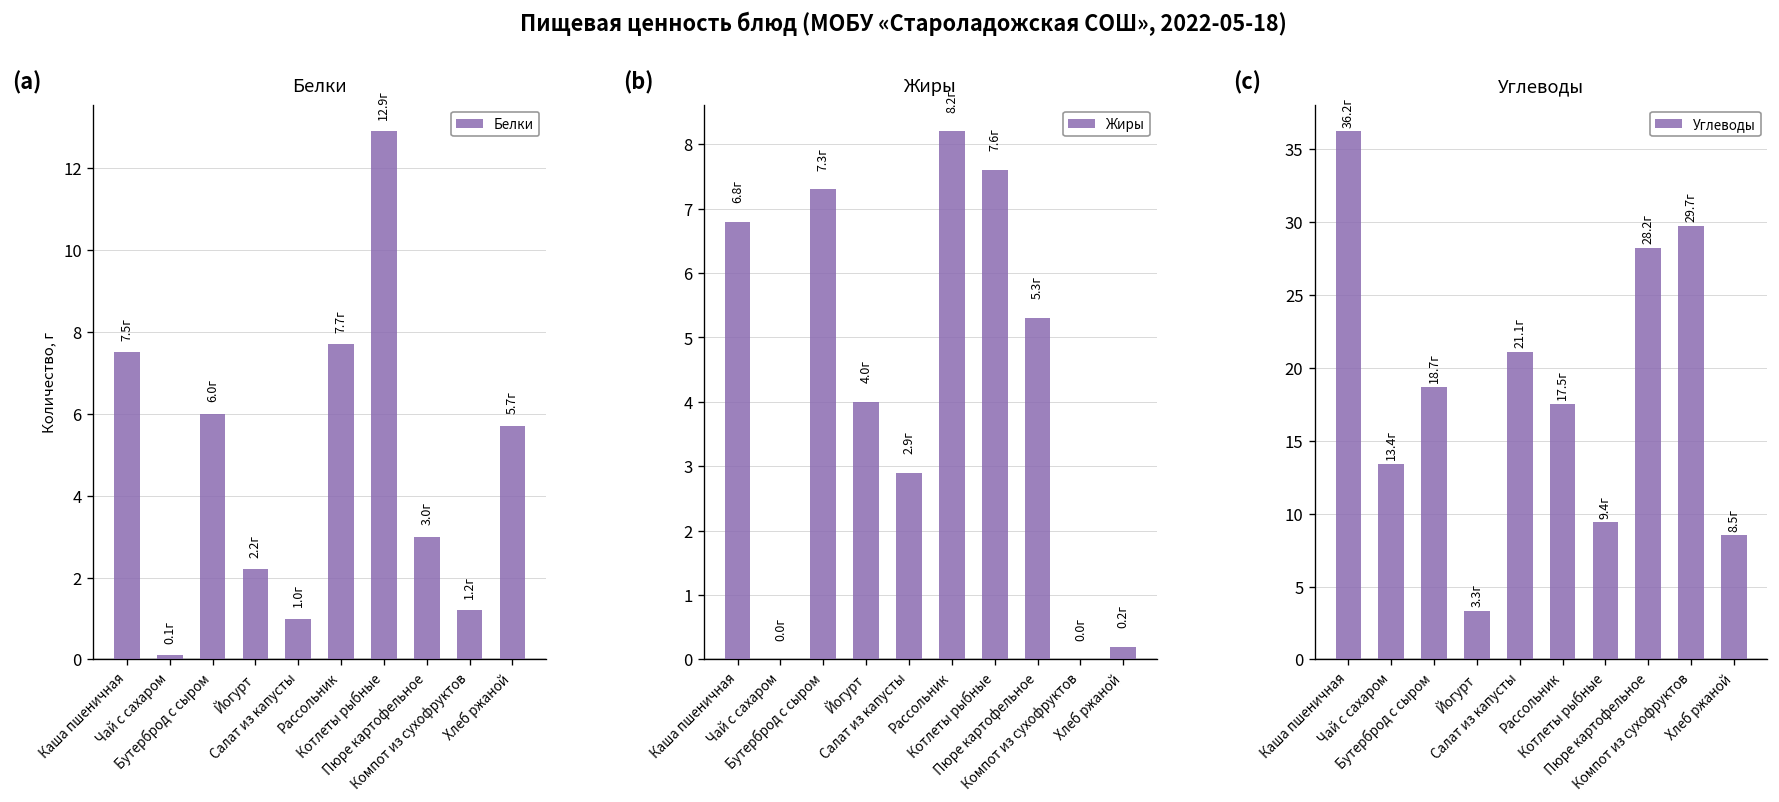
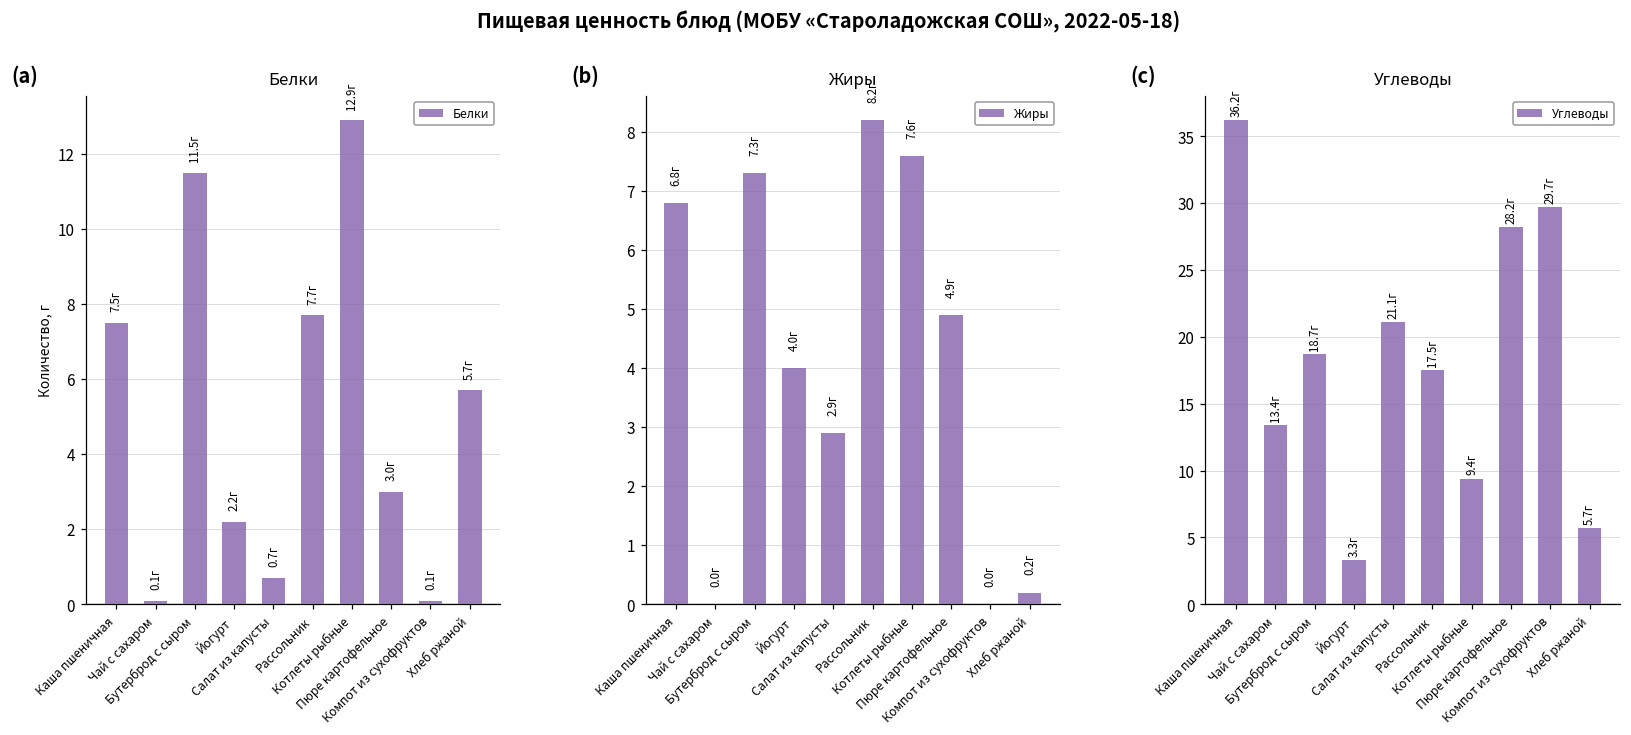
Белки, Бутерброд с сыром: 6.0г -> 11.5г
Белки, Салат из капусты: 1.0г -> 0.7г
Белки, Компот из сухофруктов: 1.2г -> 0.1г
Жиры, Пюре картофельное: 5.3г -> 4.9г
Углеводы, Хлеб ржаной: 8.5г -> 5.7г
